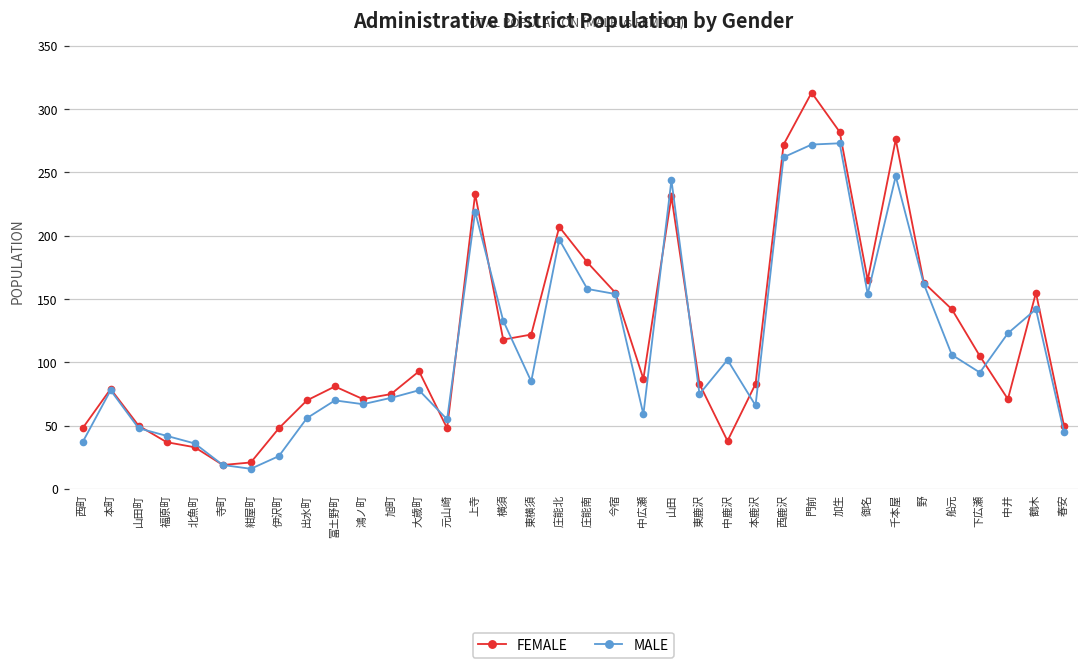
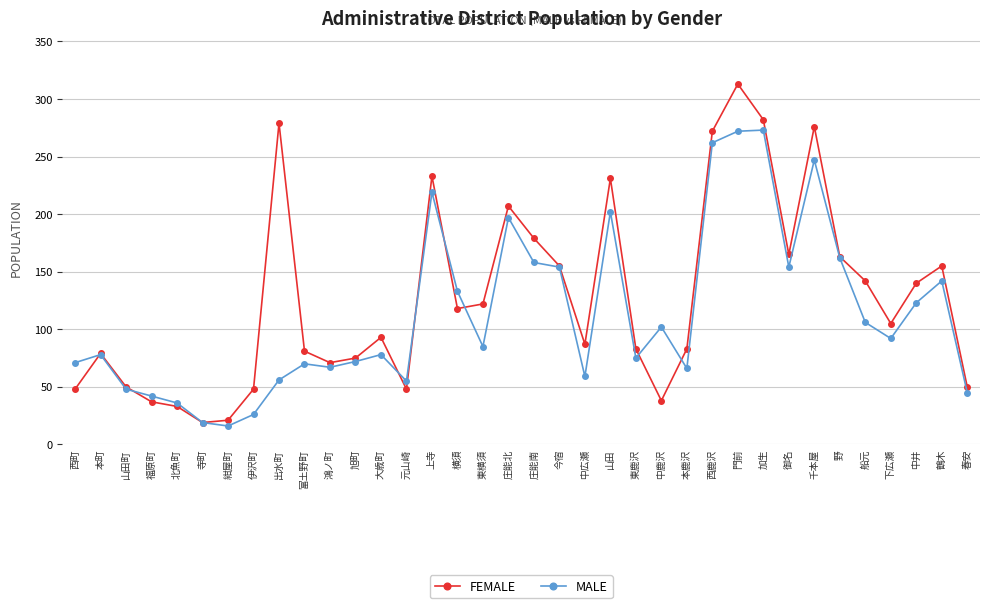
MALE, 西町: 37 -> 71
FEMALE, 出水町: 70 -> 279
MALE, 山田: 244 -> 202
FEMALE, 中井: 71 -> 140
